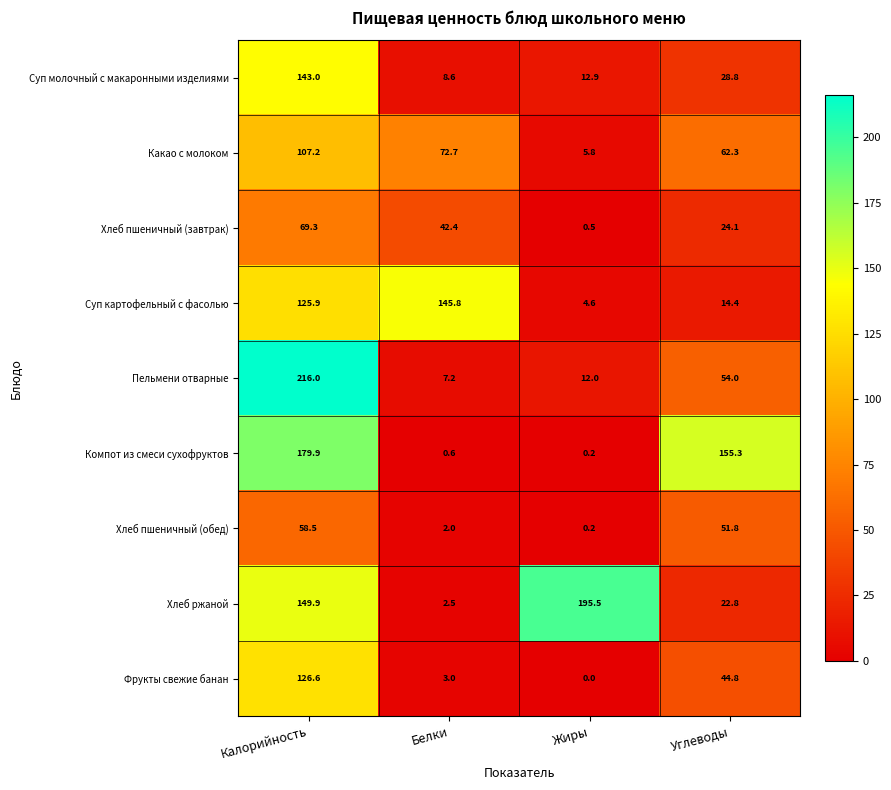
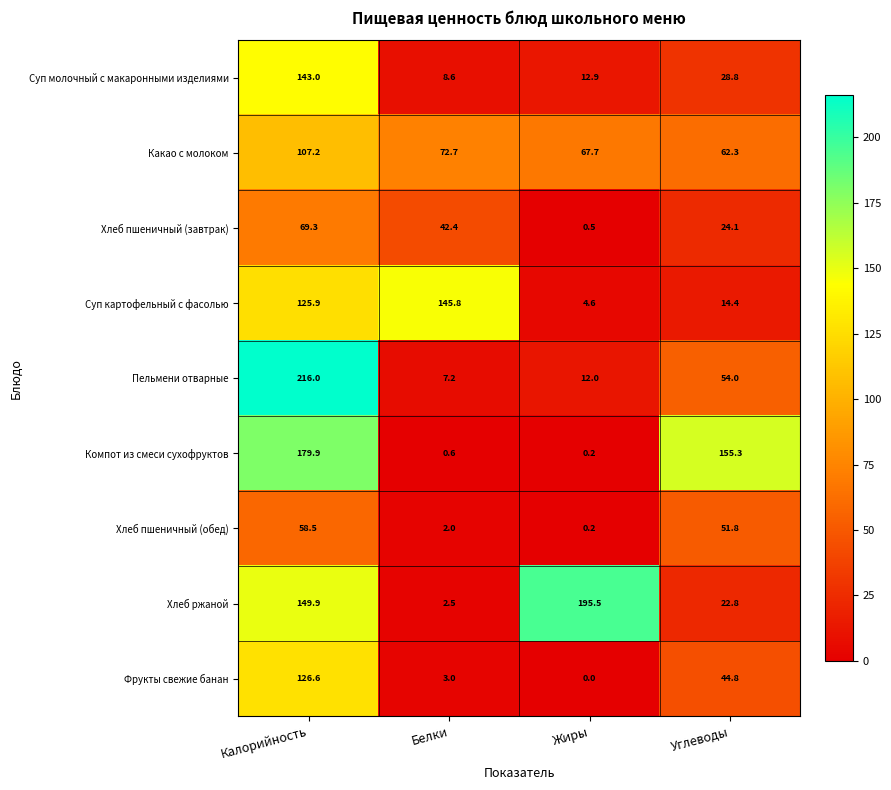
Какао с молоком, Жиры: 5.8 -> 67.7
